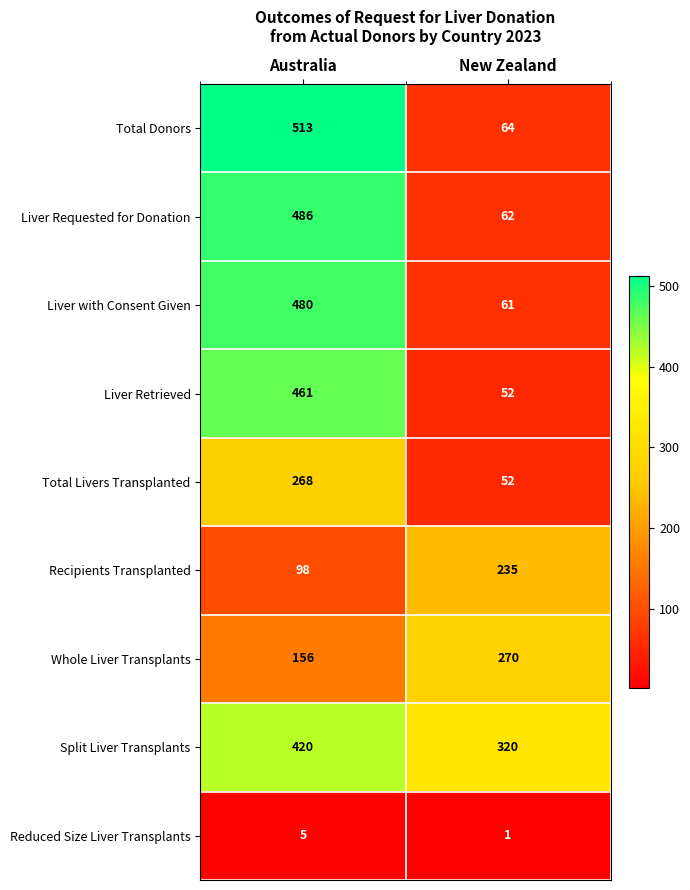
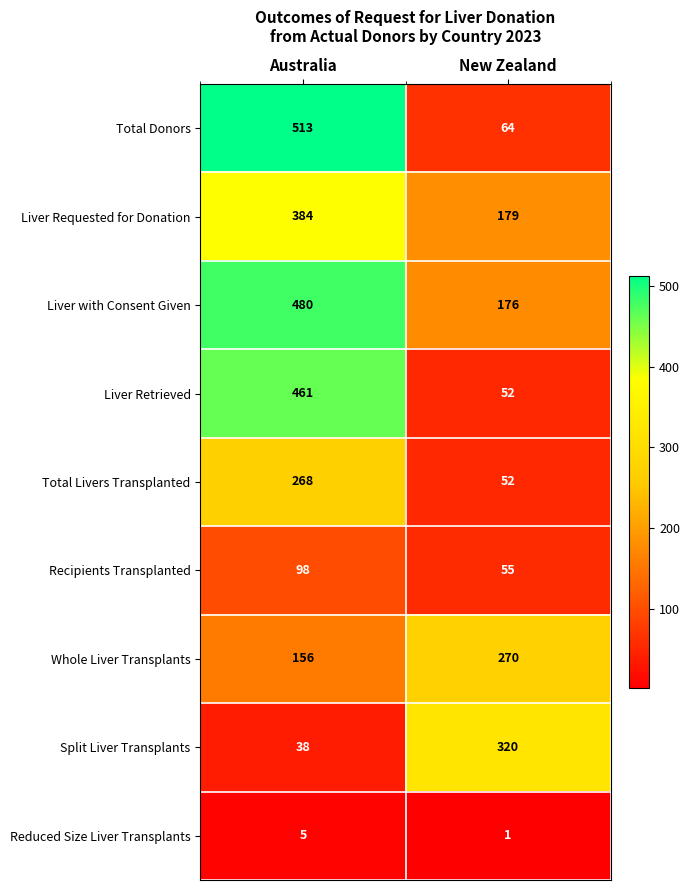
Liver Requested for Donation, Australia: 486 -> 384
Liver Requested for Donation, New Zealand: 62 -> 179
Liver with Consent Given, New Zealand: 61 -> 176
Recipients Transplanted, New Zealand: 235 -> 55
Split Liver Transplants, Australia: 420 -> 38
